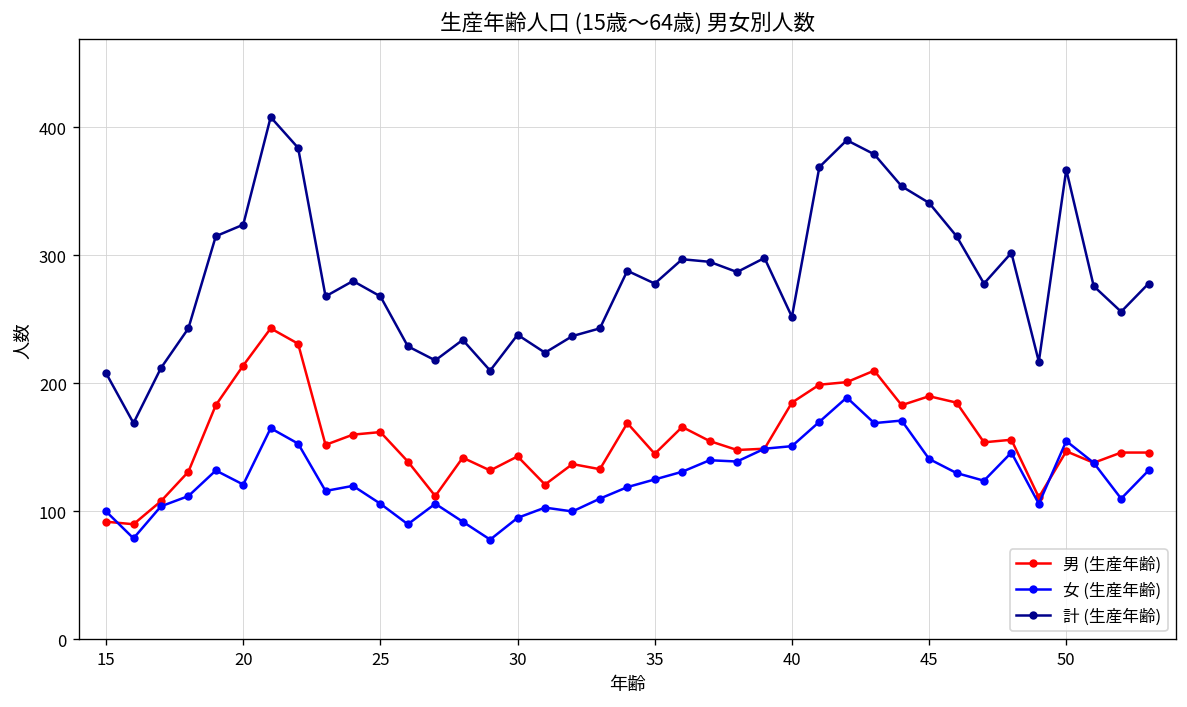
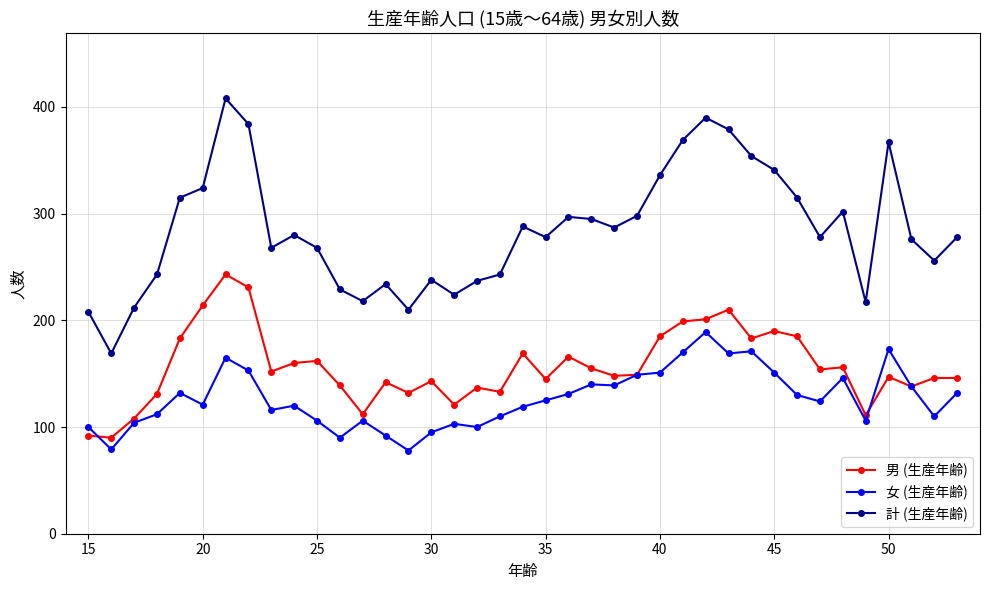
計 (生産年齢), 40: 252 -> 336
女 (生産年齢), 45: 141 -> 151
女 (生産年齢), 50: 155 -> 173
